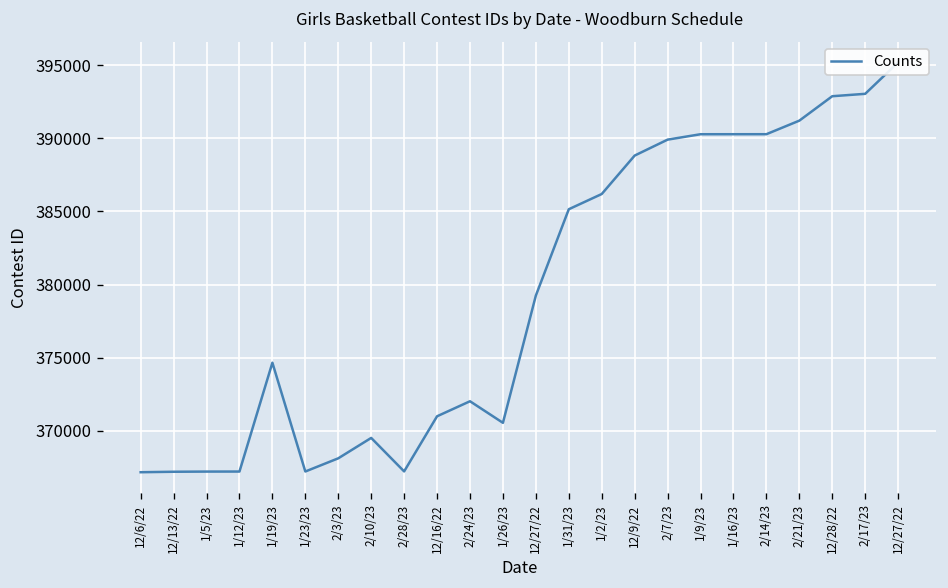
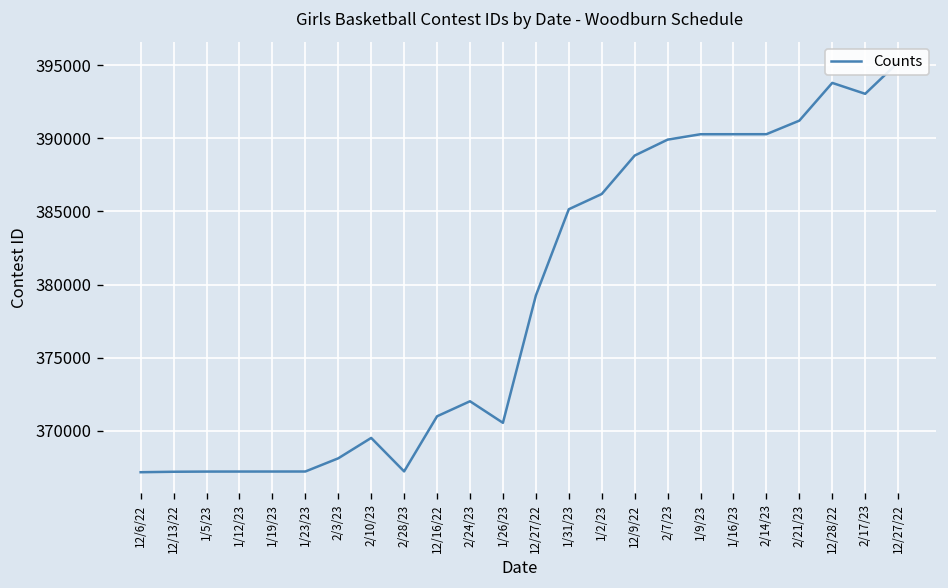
1/19/23: 374700 -> 367200
12/28/22: 392900 -> 393800
